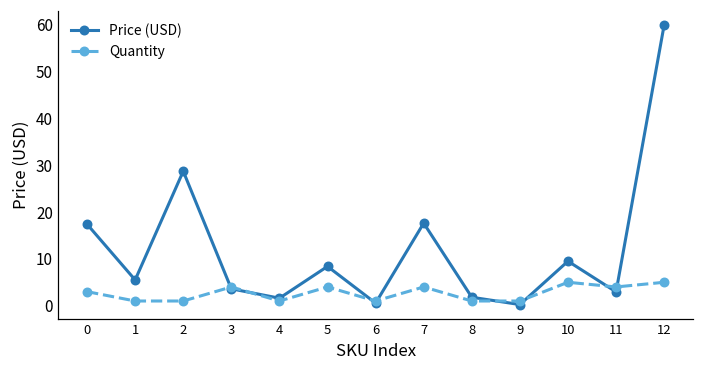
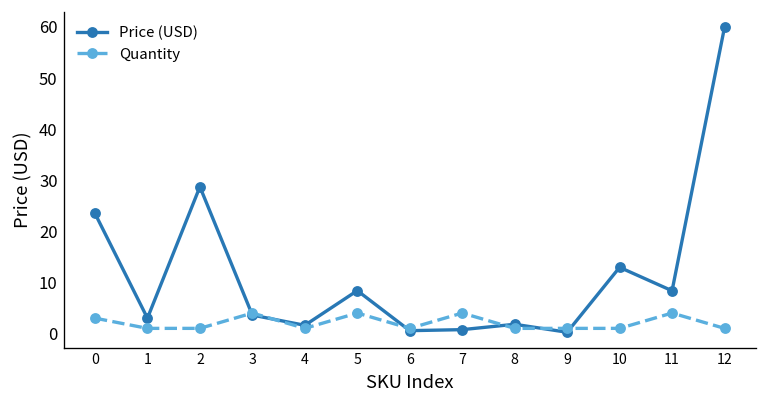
Price (USD), 0: 17 -> 24
Price (USD), 1: 6 -> 3
Price (USD), 7: 18 -> 1
Price (USD), 10: 10 -> 13
Quantity, 10: 5 -> 1
Price (USD), 11: 3 -> 8
Quantity, 12: 5 -> 1
